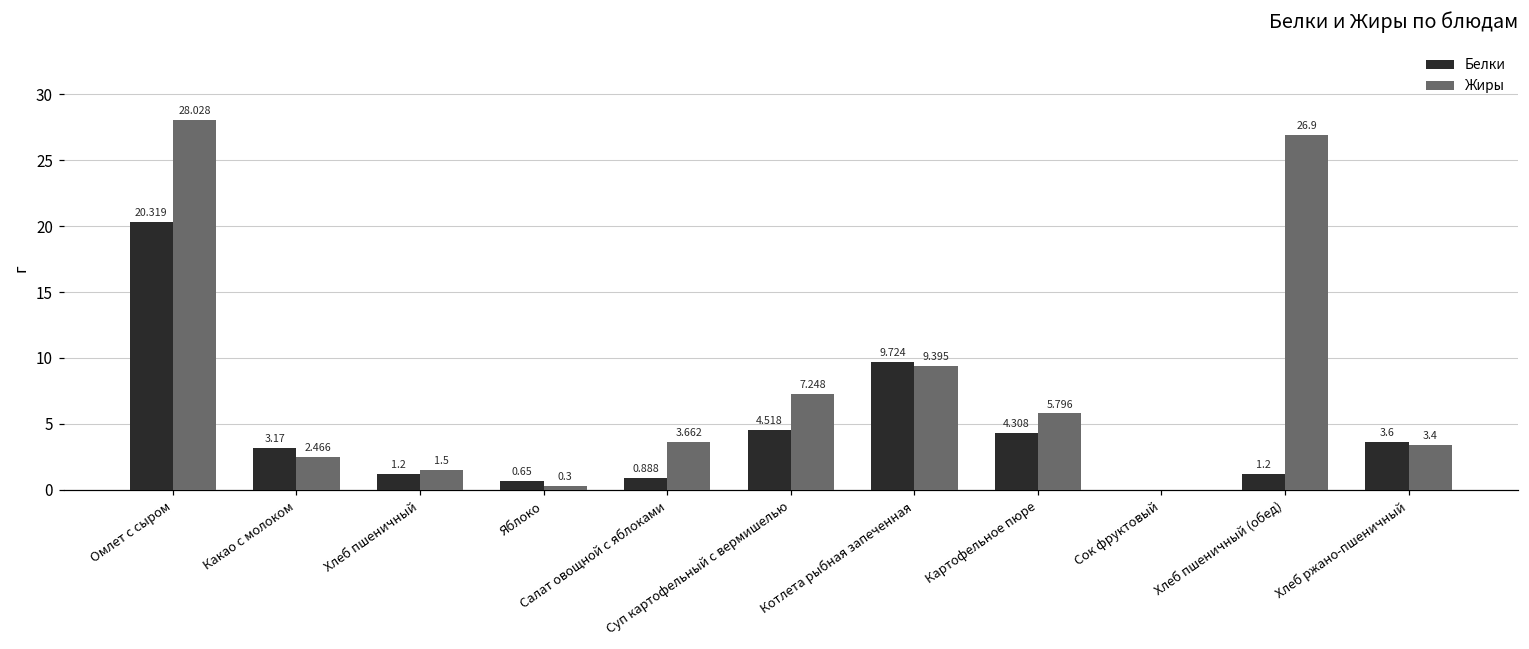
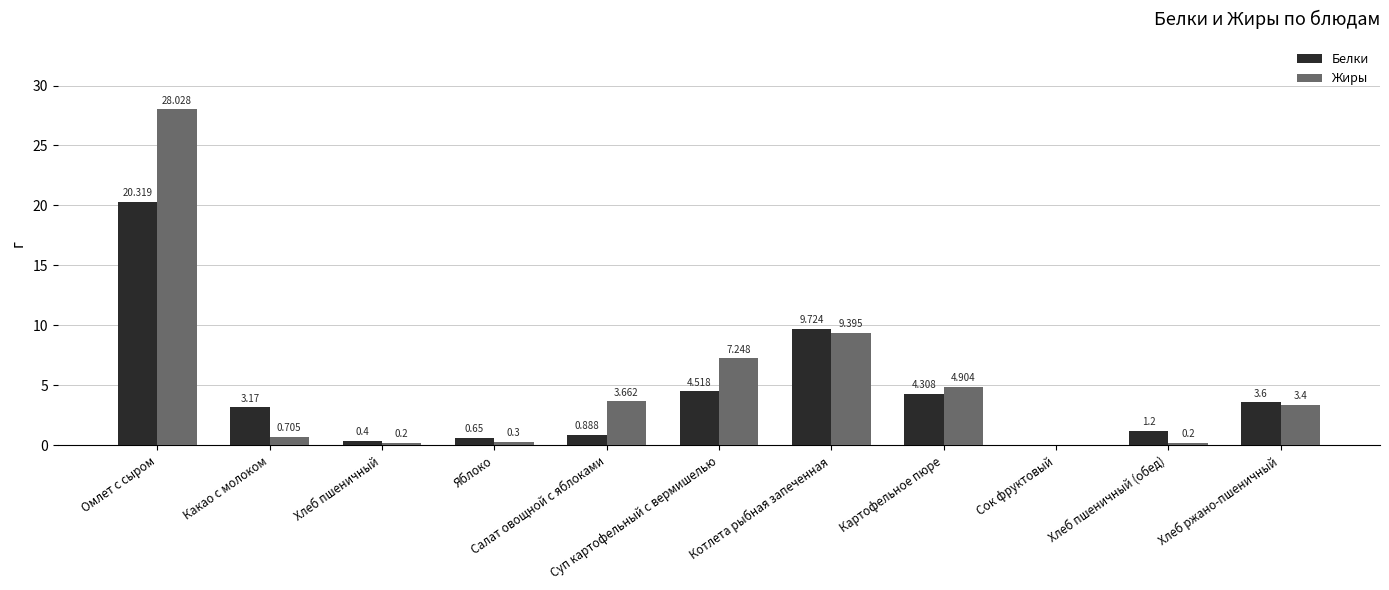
Жиры, Какао с молоком: 2.466 -> 0.705
Белки, Хлеб пшеничный: 1.2 -> 0.4
Жиры, Хлеб пшеничный: 1.5 -> 0.2
Жиры, Картофельное пюре: 5.796 -> 4.904
Жиры, Хлеб пшеничный (обед): 26.9 -> 0.2
